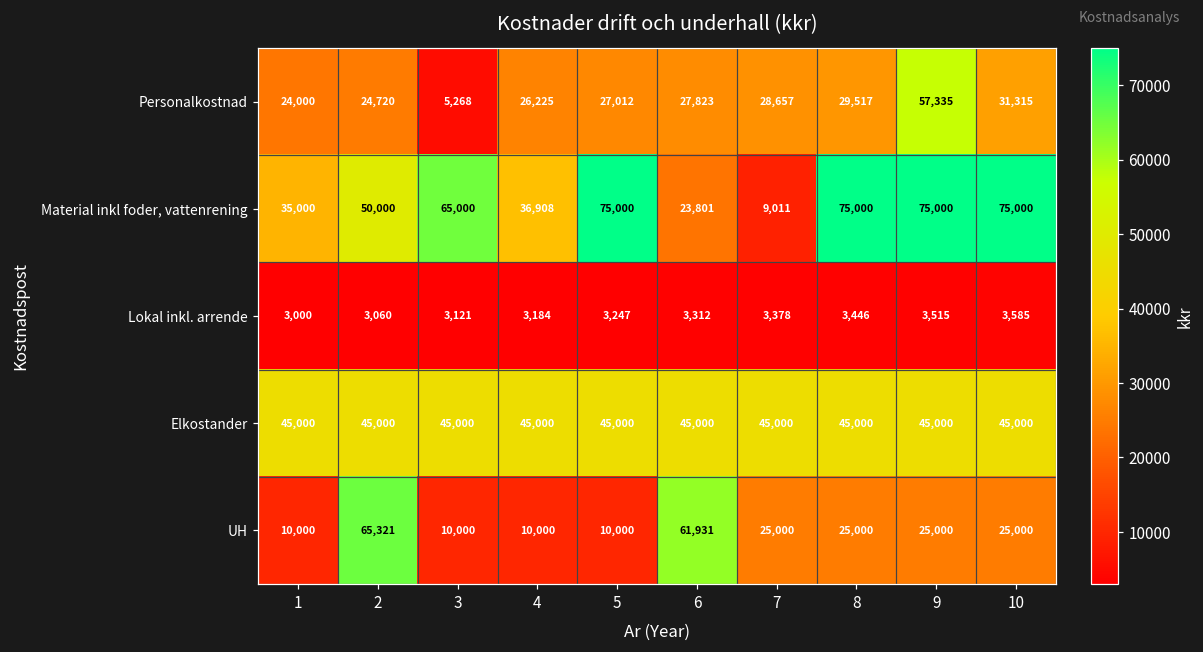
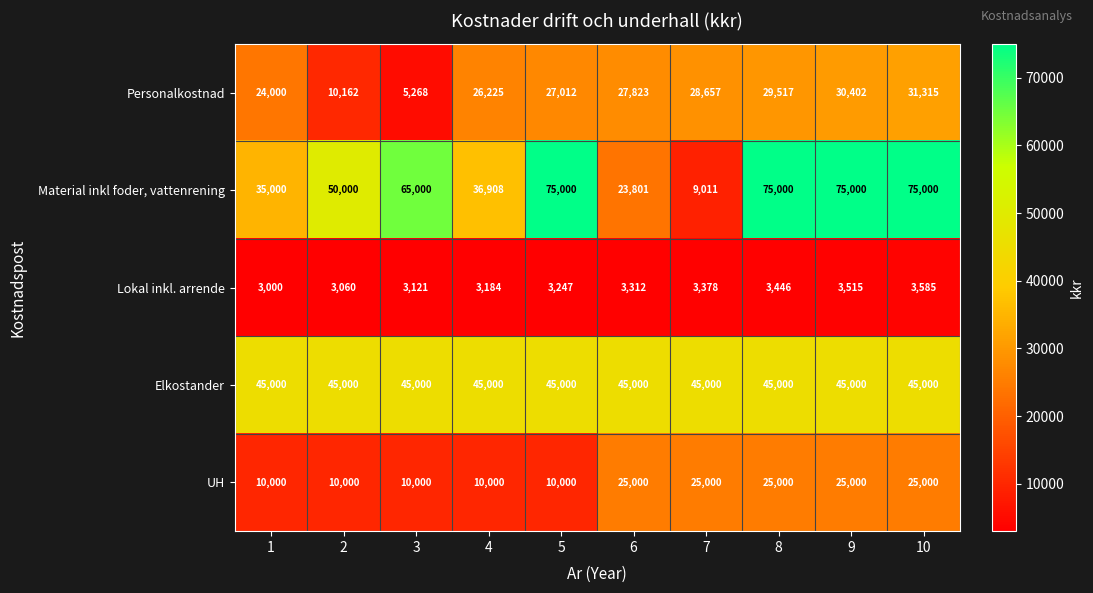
Personalkostnad, 2: 24,720 -> 10,162
Personalkostnad, 9: 57,335 -> 30,402
UH, 2: 65,321 -> 10,000
UH, 6: 61,931 -> 25,000
